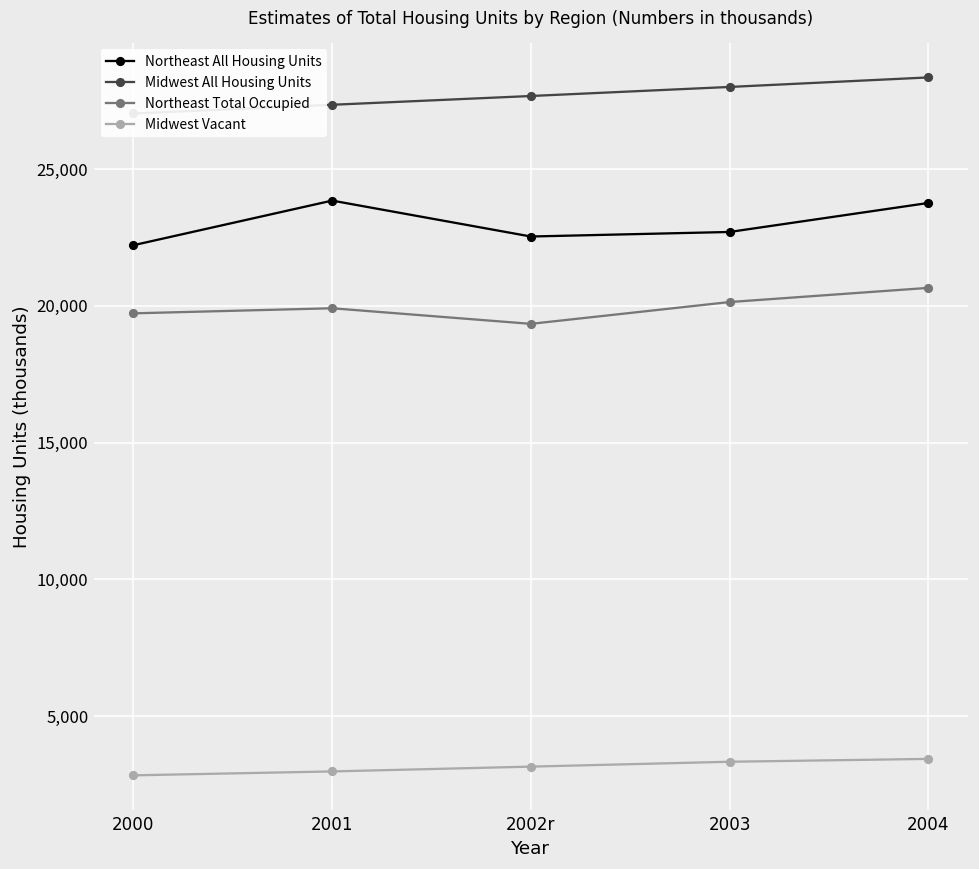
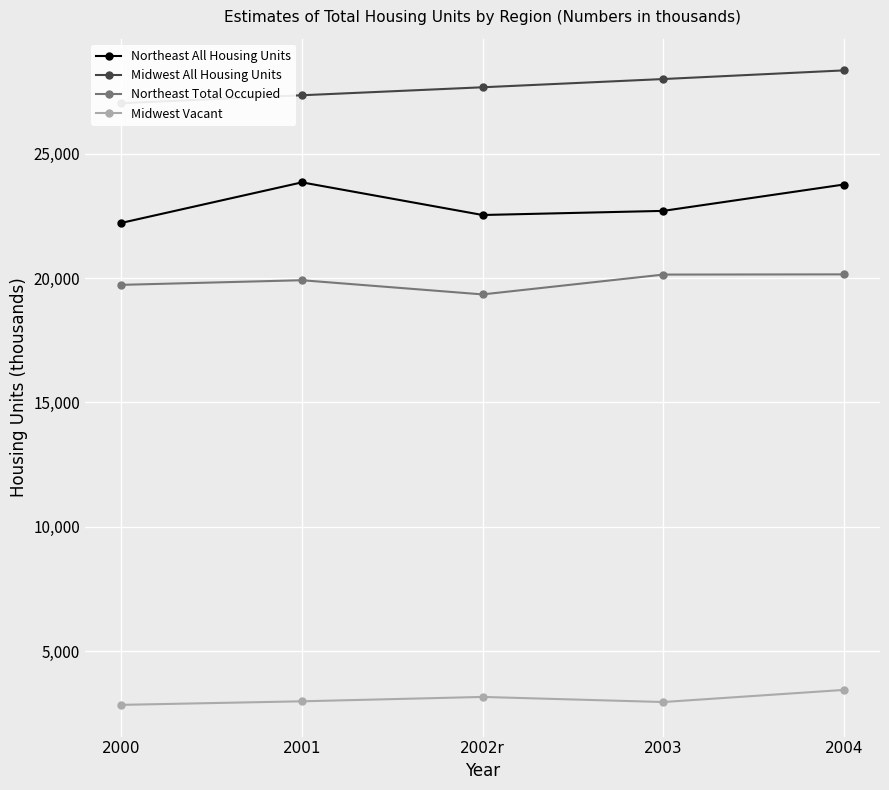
Midwest Vacant, 2003: 3,300 -> 2,900
Northeast Total Occupied, 2004: 20,700 -> 20,100
